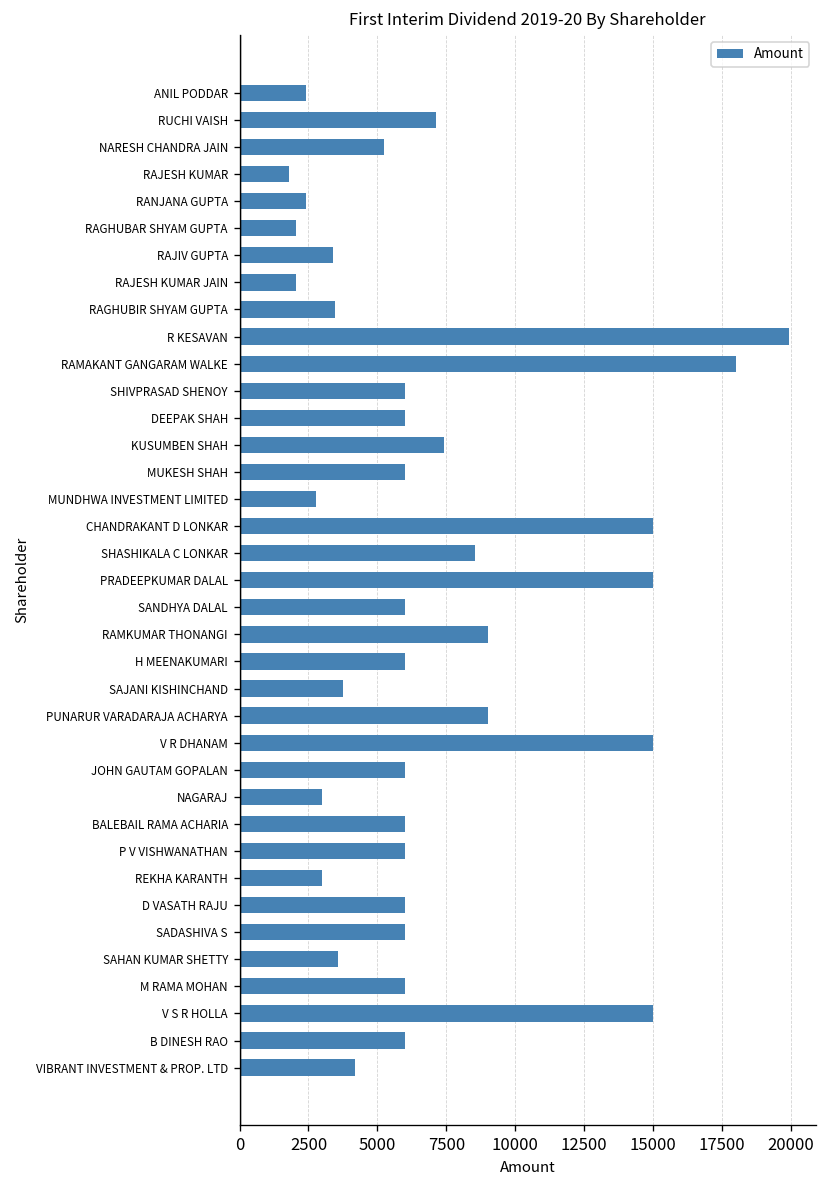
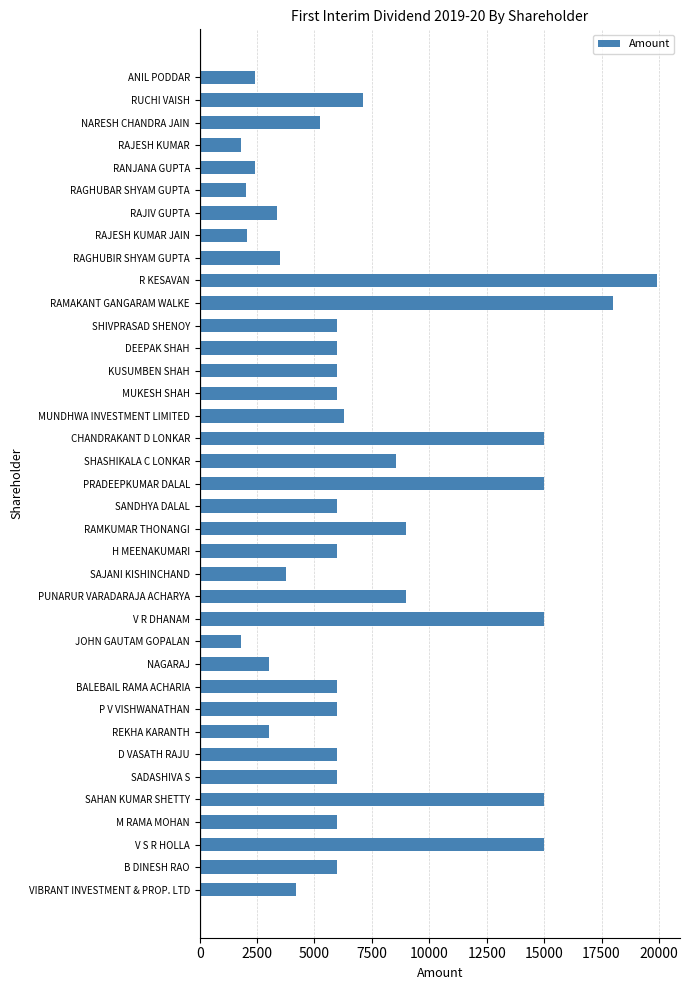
KUSUMBEN SHAH: 7400 -> 6000
MUNDHWA INVESTMENT LIMITED: 2800 -> 6300
JOHN GAUTAM GOPALAN: 6000 -> 1800
SAHAN KUMAR SHETTY: 3600 -> 15000
